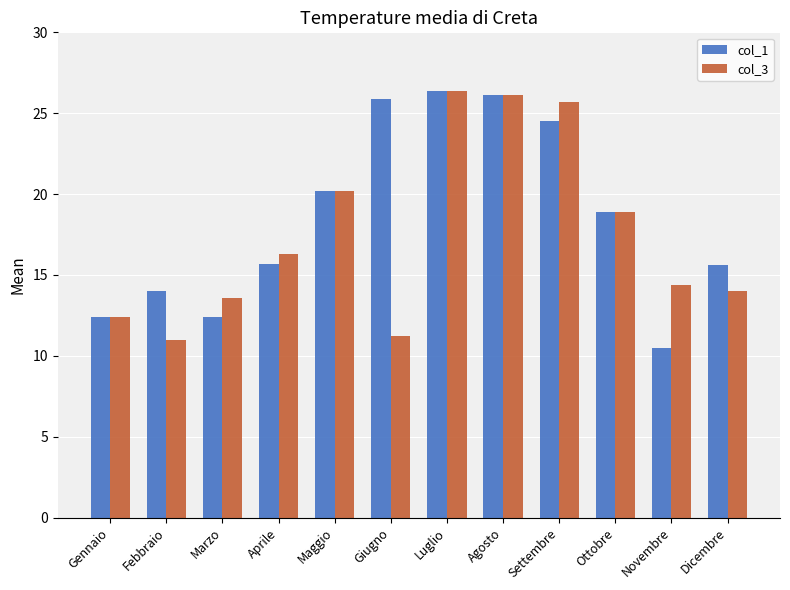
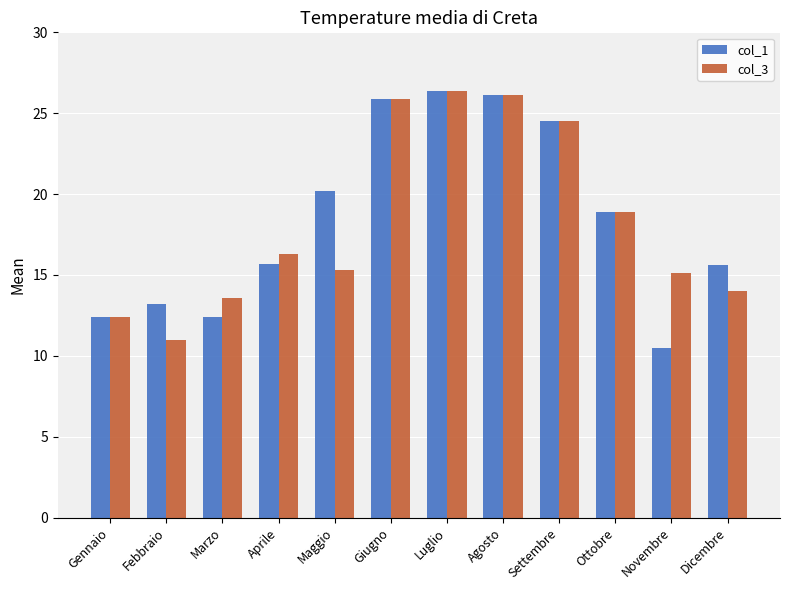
col_1, Febbraio: 14.0 -> 13.2
col_3, Maggio: 20.2 -> 15.3
col_3, Giugno: 11.2 -> 25.9
col_3, Settembre: 25.7 -> 24.5
col_3, Novembre: 14.4 -> 15.1
